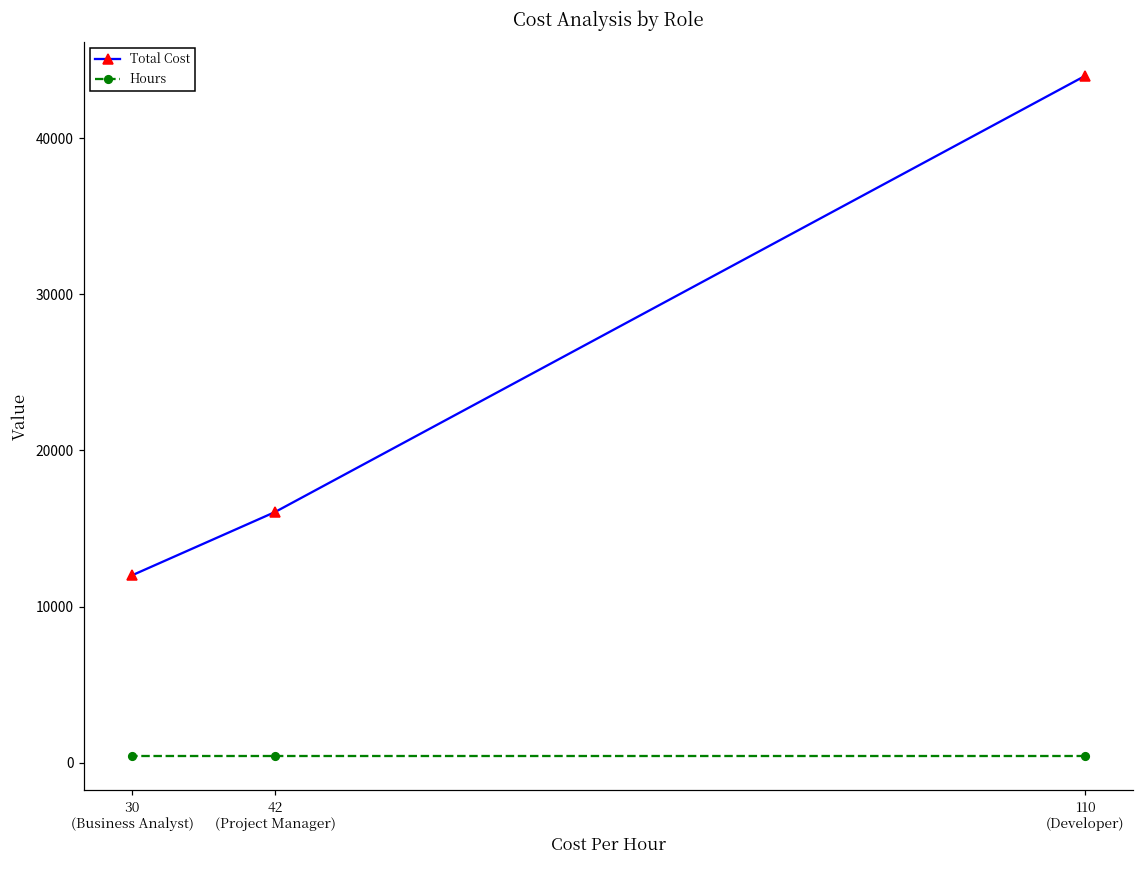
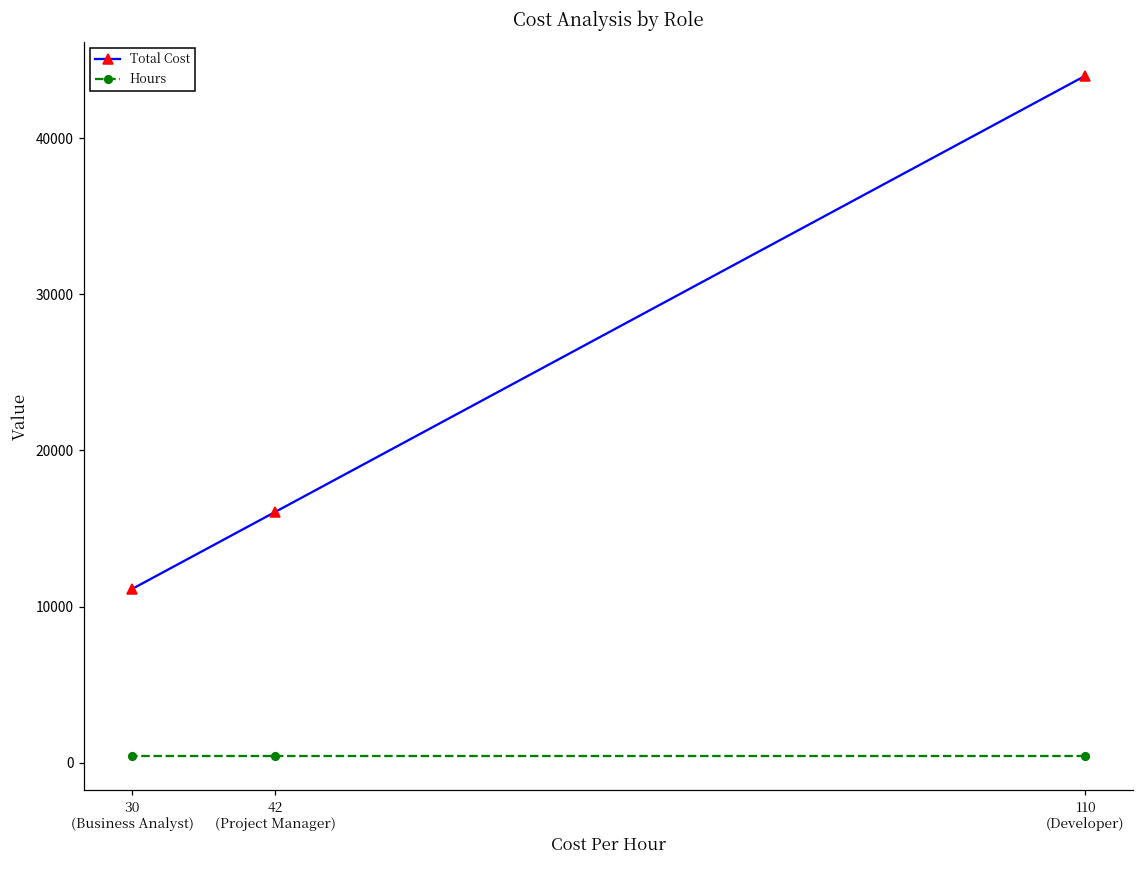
Total Cost, 30 (Business Analyst): 12000 -> 11100
